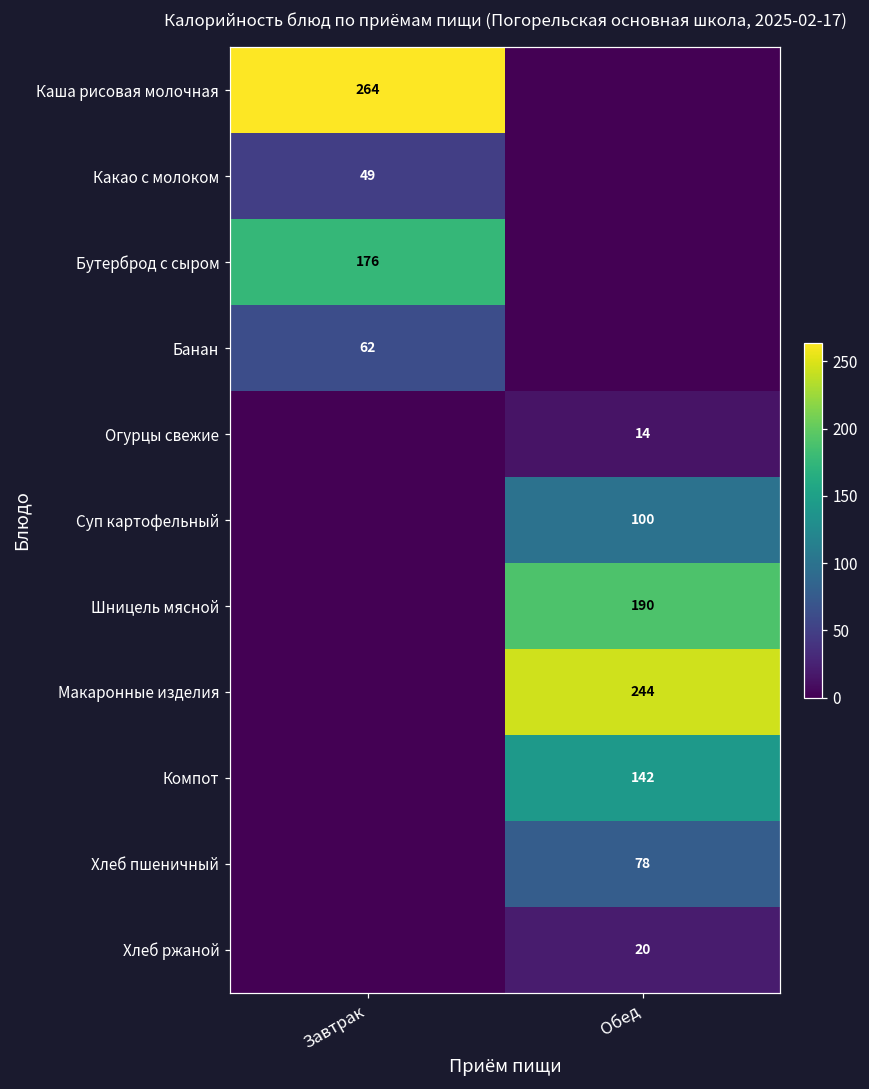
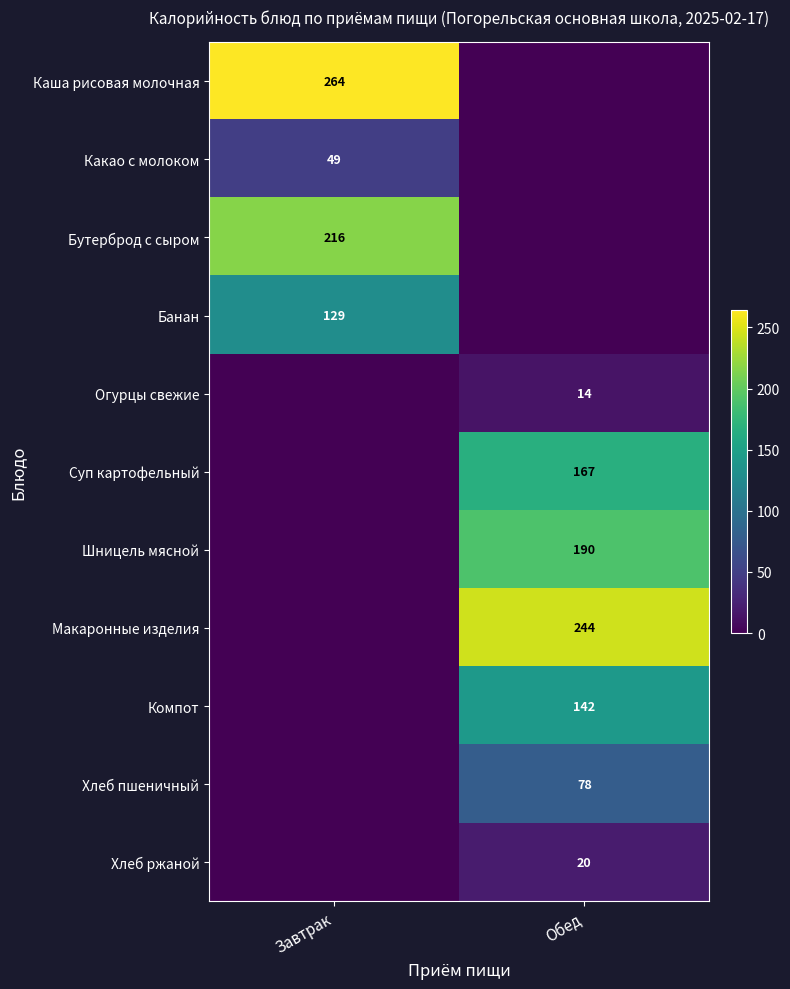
Бутерброд с сыром, Завтрак: 176 -> 216
Банан, Завтрак: 62 -> 129
Суп картофельный, Обед: 100 -> 167
